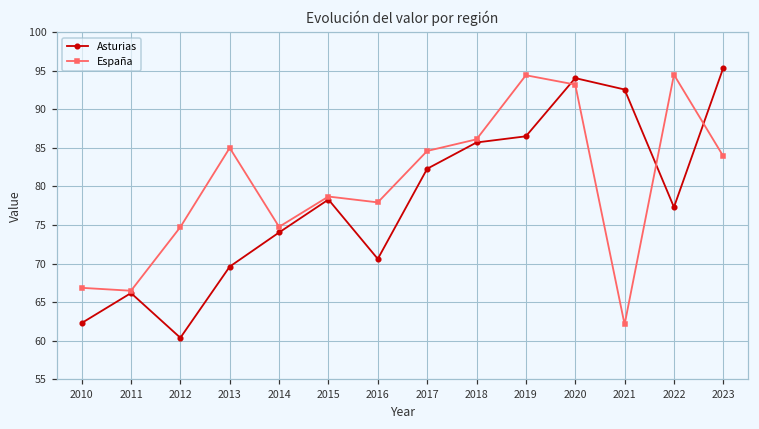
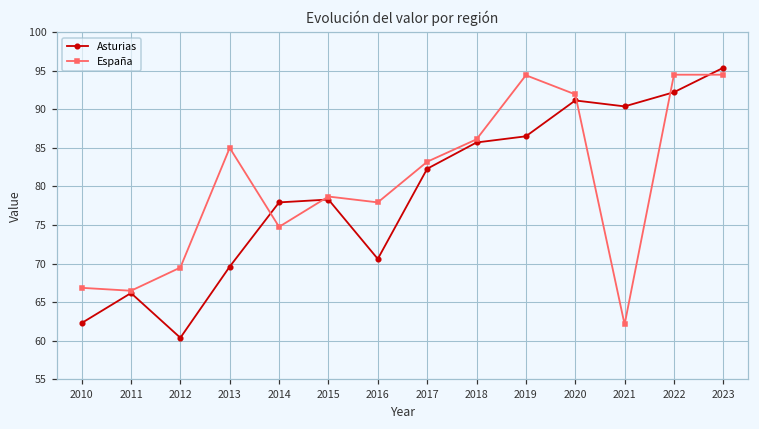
España, 2012: 75 -> 69
Asturias, 2014: 74 -> 78
España, 2017: 85 -> 83
Asturias, 2020: 94 -> 91
España, 2020: 93 -> 92
Asturias, 2021: 93 -> 90
Asturias, 2022: 77 -> 92
España, 2023: 84 -> 94
